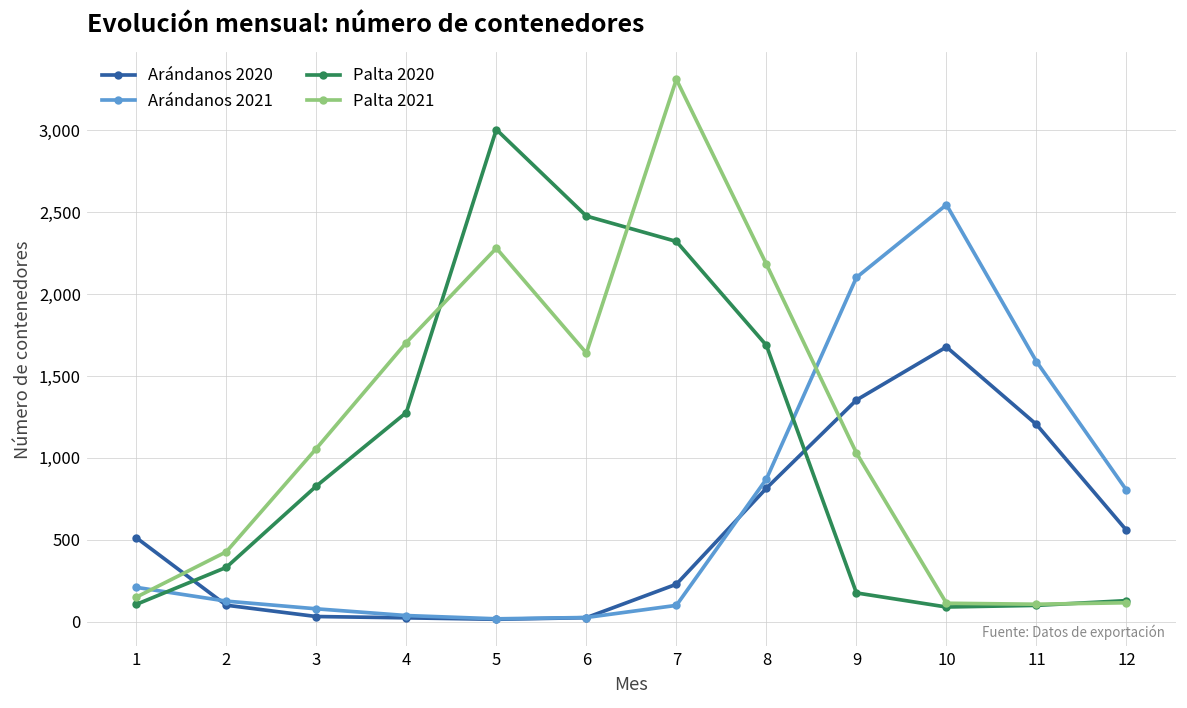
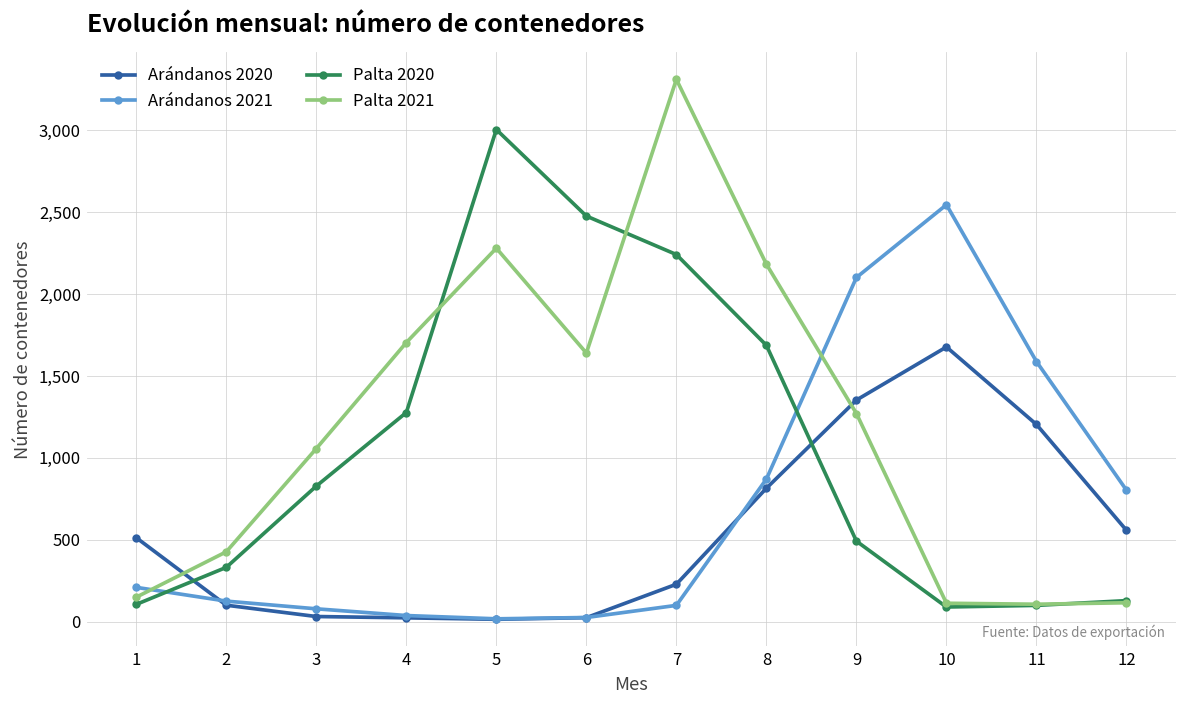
Palta 2020, 7: 2,320 -> 2,240
Palta 2020, 9: 180 -> 490
Palta 2021, 9: 1,030 -> 1,270
